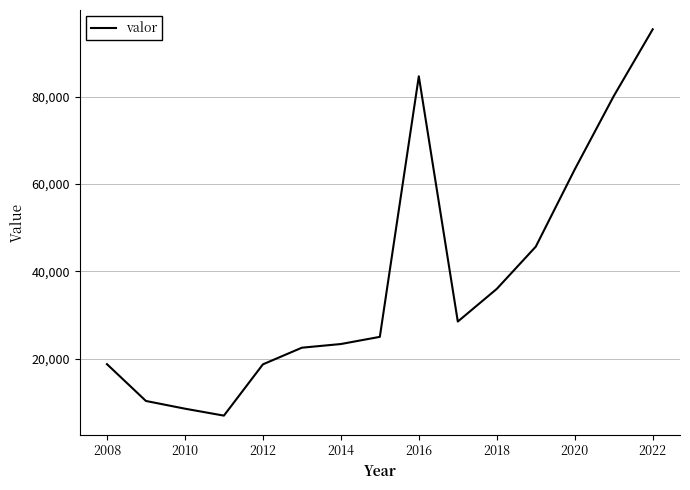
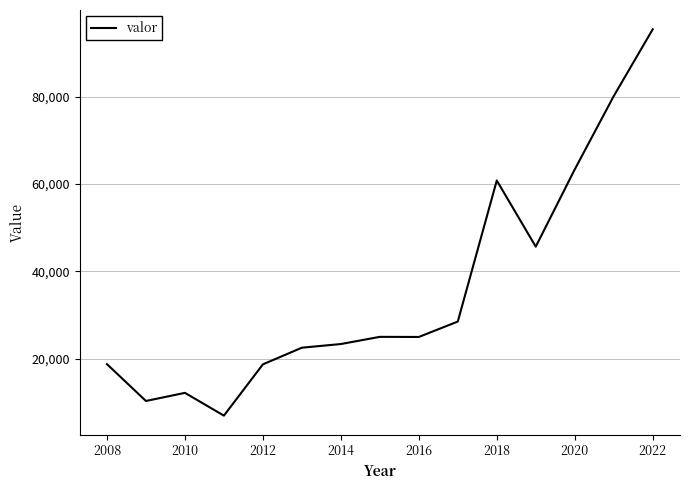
2010: 9,000 -> 12,000
2016: 85,000 -> 25,000
2018: 36,000 -> 61,000
